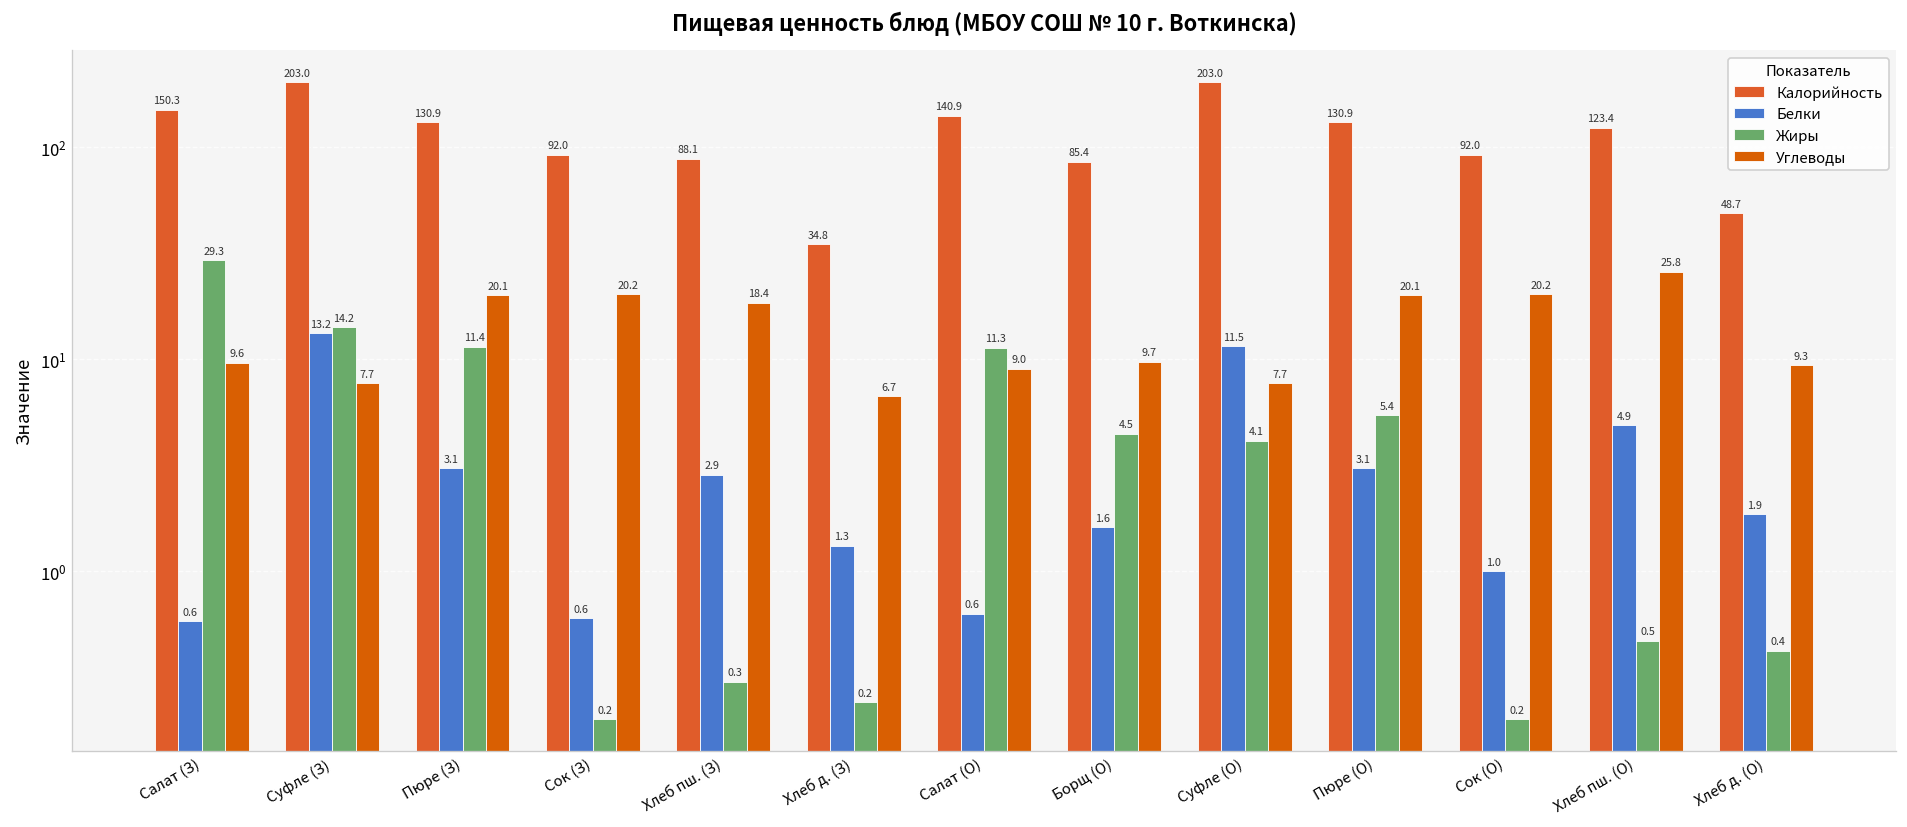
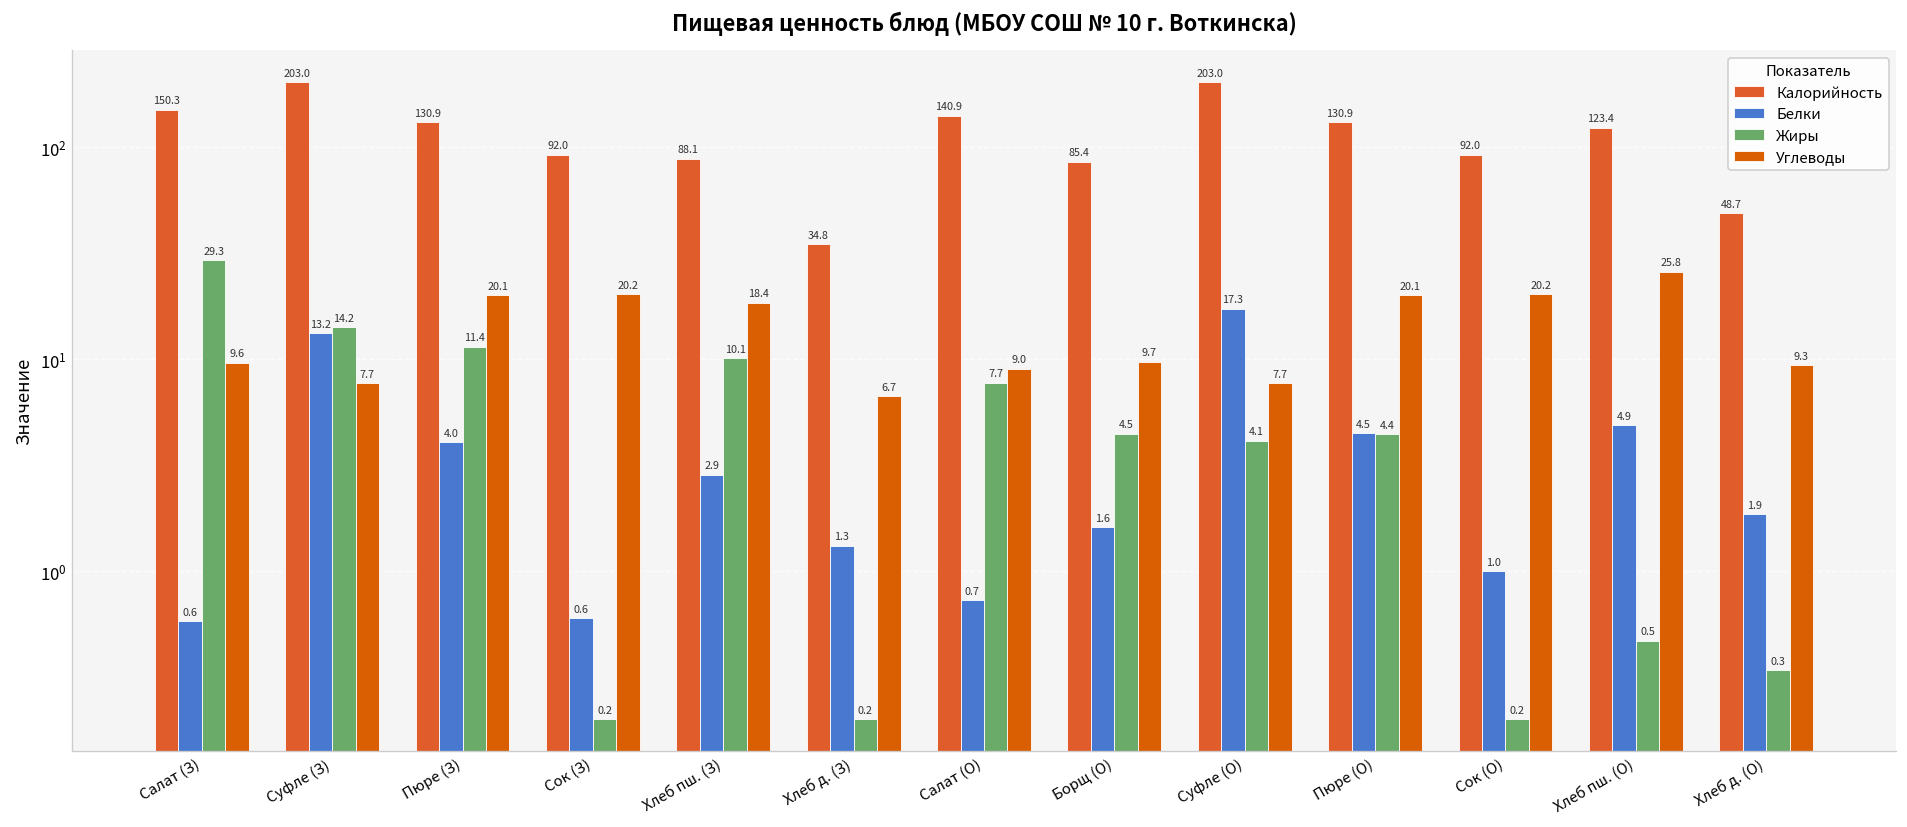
Белки, Пюре (З): 3.1 -> 4.0
Жиры, Хлеб пш. (З): 0.3 -> 10.1
Жиры, Хлеб д. (З): 0.24 -> 0.20
Белки, Салат (О): 0.6 -> 0.7
Жиры, Салат (О): 11.3 -> 7.7
Белки, Суфле (О): 11.5 -> 17.3
Белки, Пюре (О): 3.1 -> 4.5
Жиры, Пюре (О): 5.4 -> 4.4
Жиры, Хлеб д. (О): 0.4 -> 0.3
